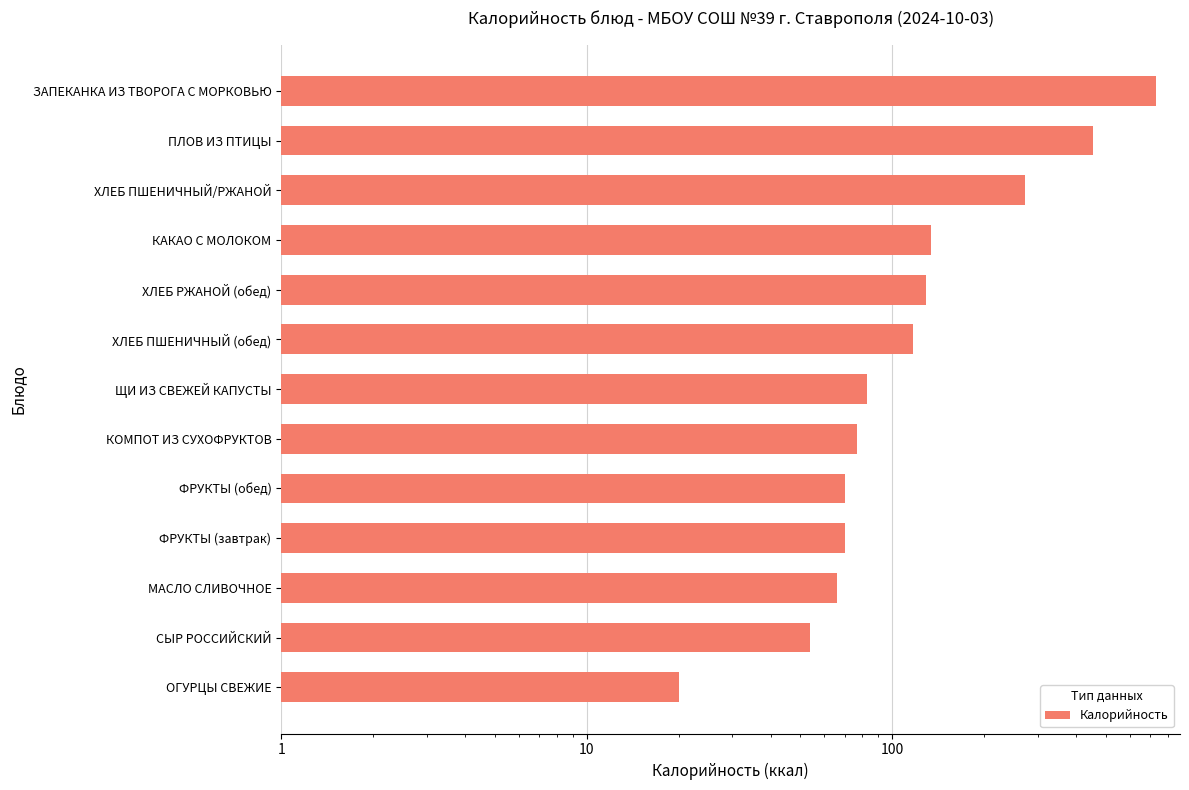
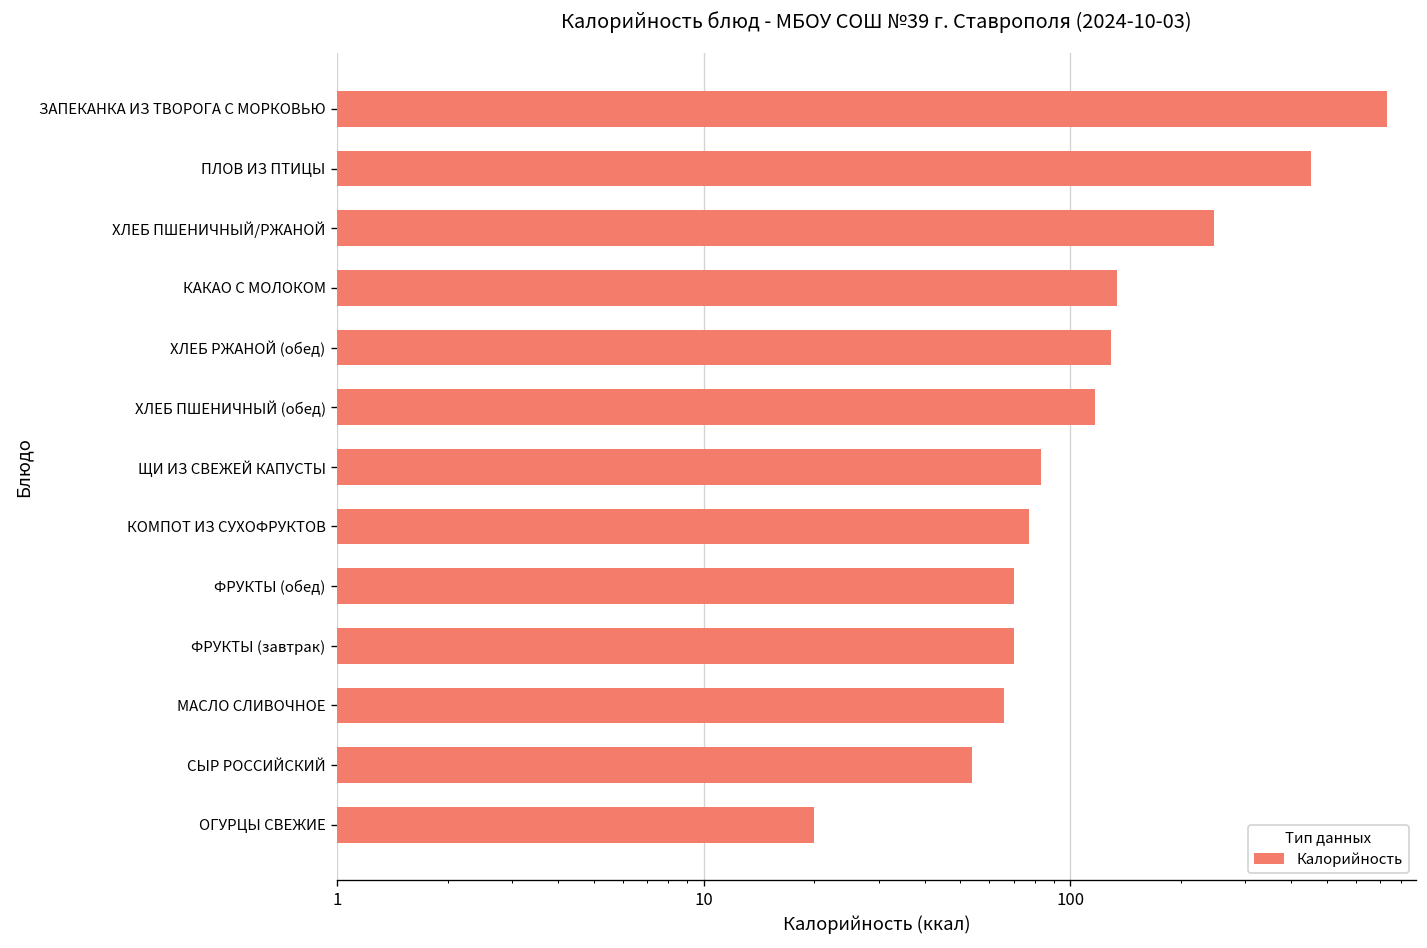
ХЛЕБ ПШЕНИЧНЫЙ/РЖАНОЙ: 270 -> 250
